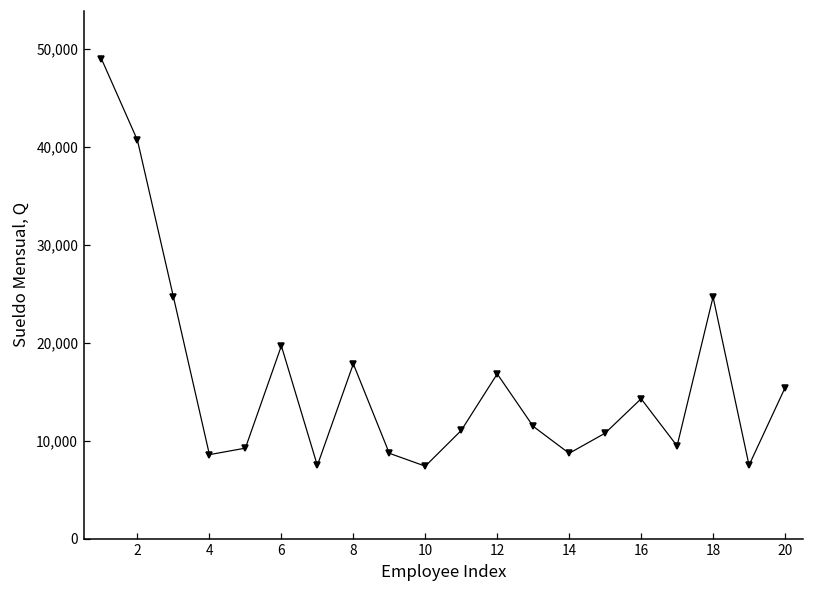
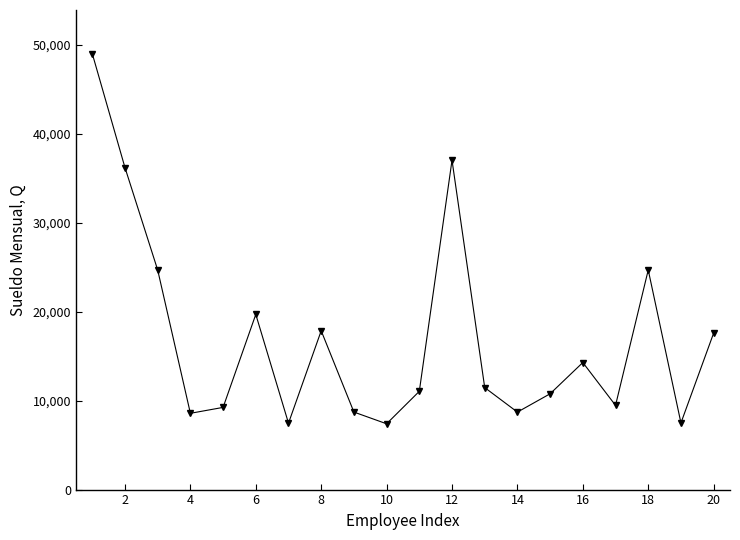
2: 41,000 -> 36,000
12: 17,000 -> 37,000
20: 15,000 -> 18,000
